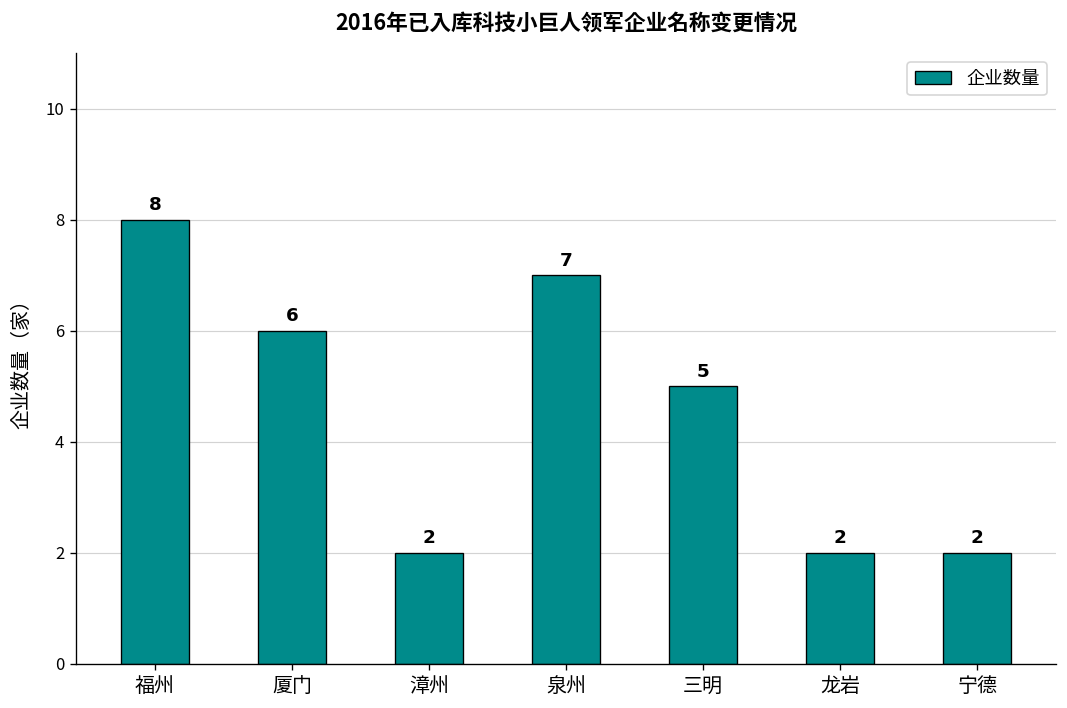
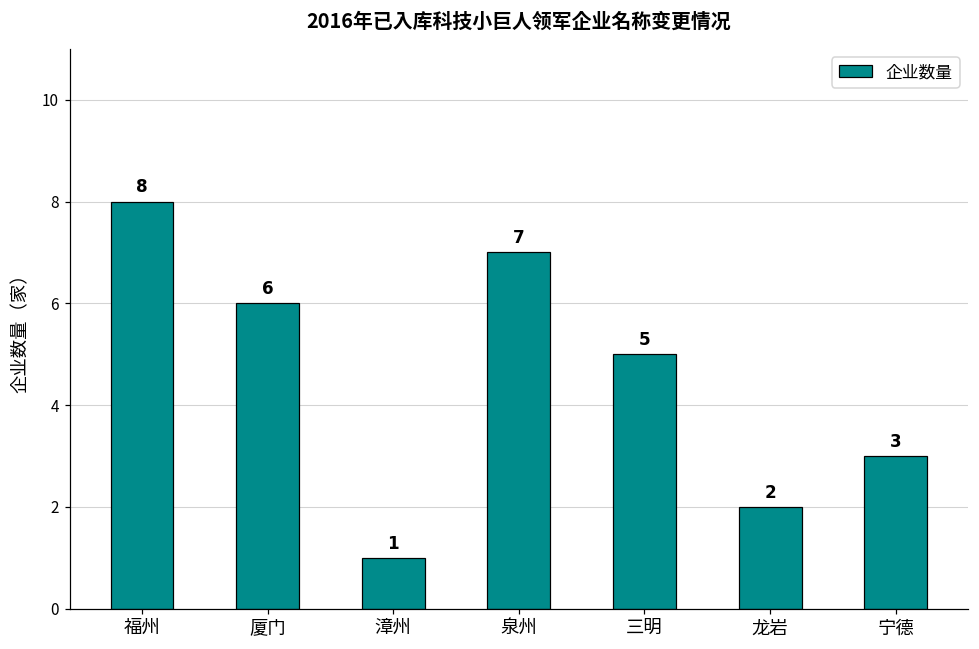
漳州: 2 -> 1
宁德: 2 -> 3
